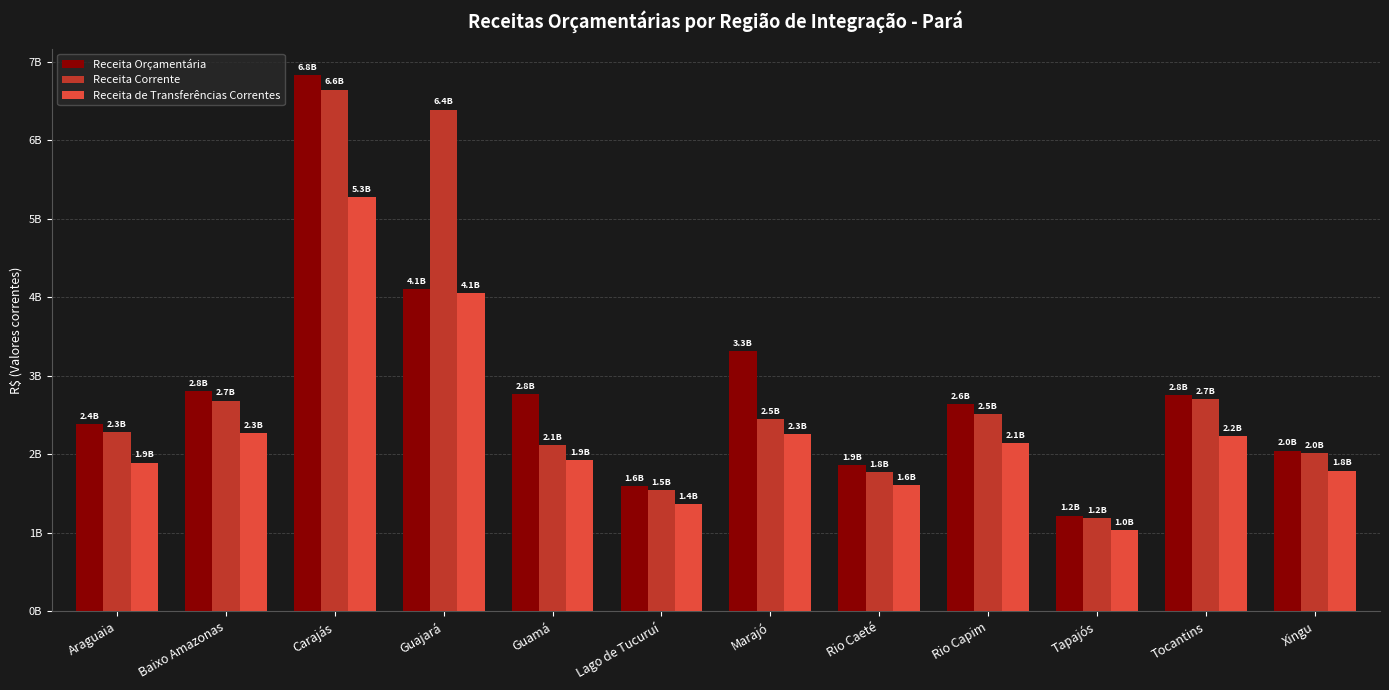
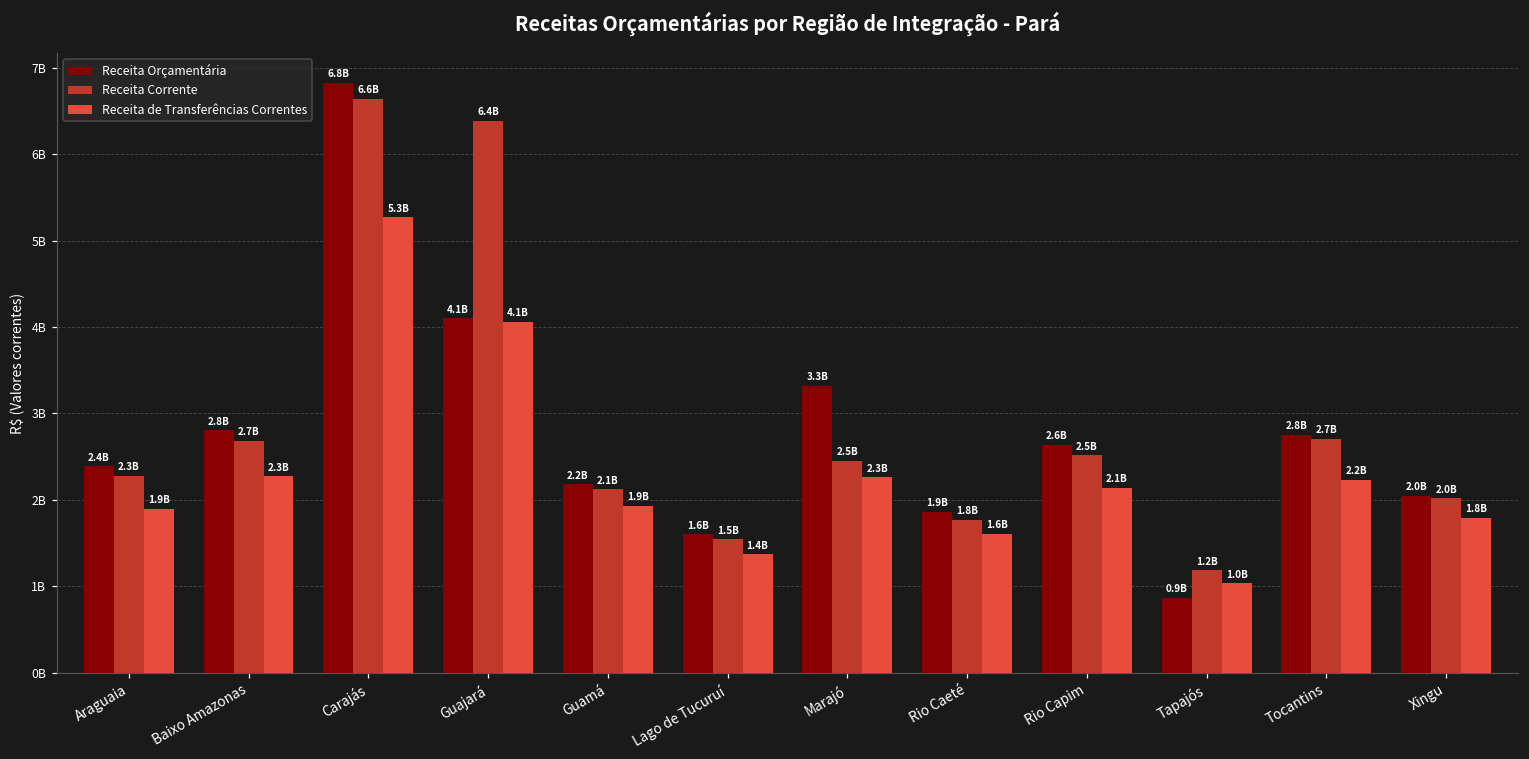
Receita Orçamentária, Guamá: 2.8B -> 2.2B
Receita Orçamentária, Tapajós: 1.2B -> 0.9B
